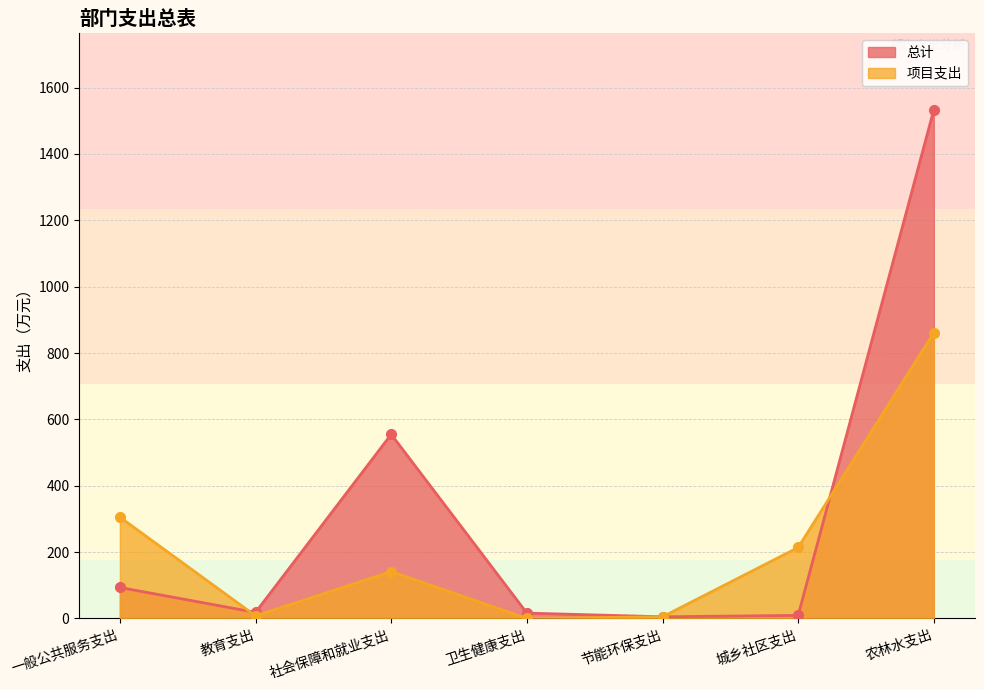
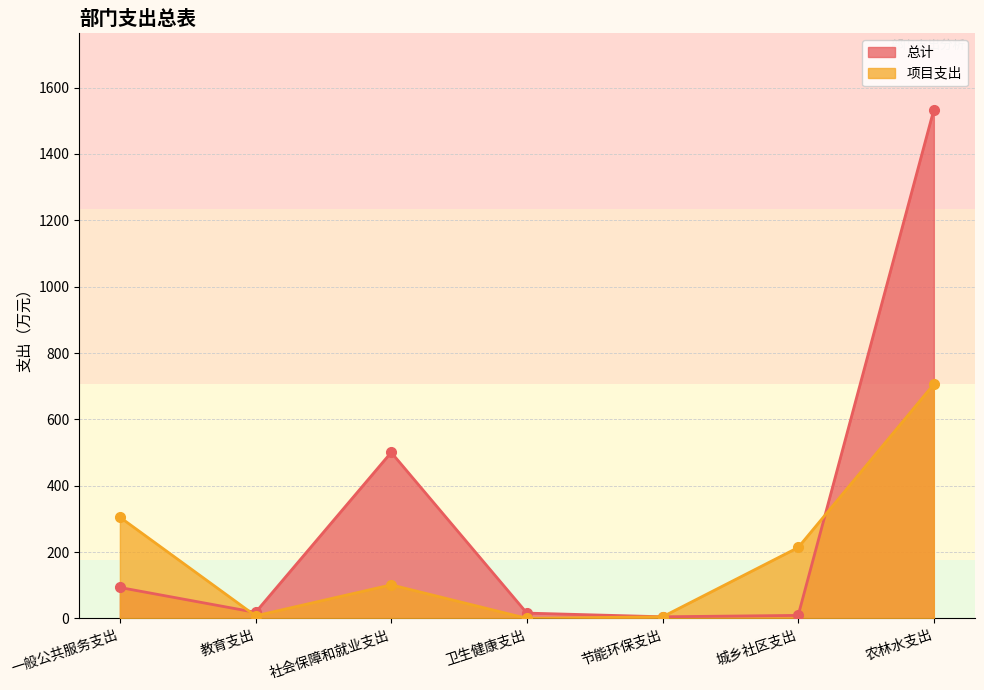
总计, 社会保障和就业支出: 550 -> 500
项目支出, 社会保障和就业支出: 140 -> 100
项目支出, 农林水支出: 860 -> 710
